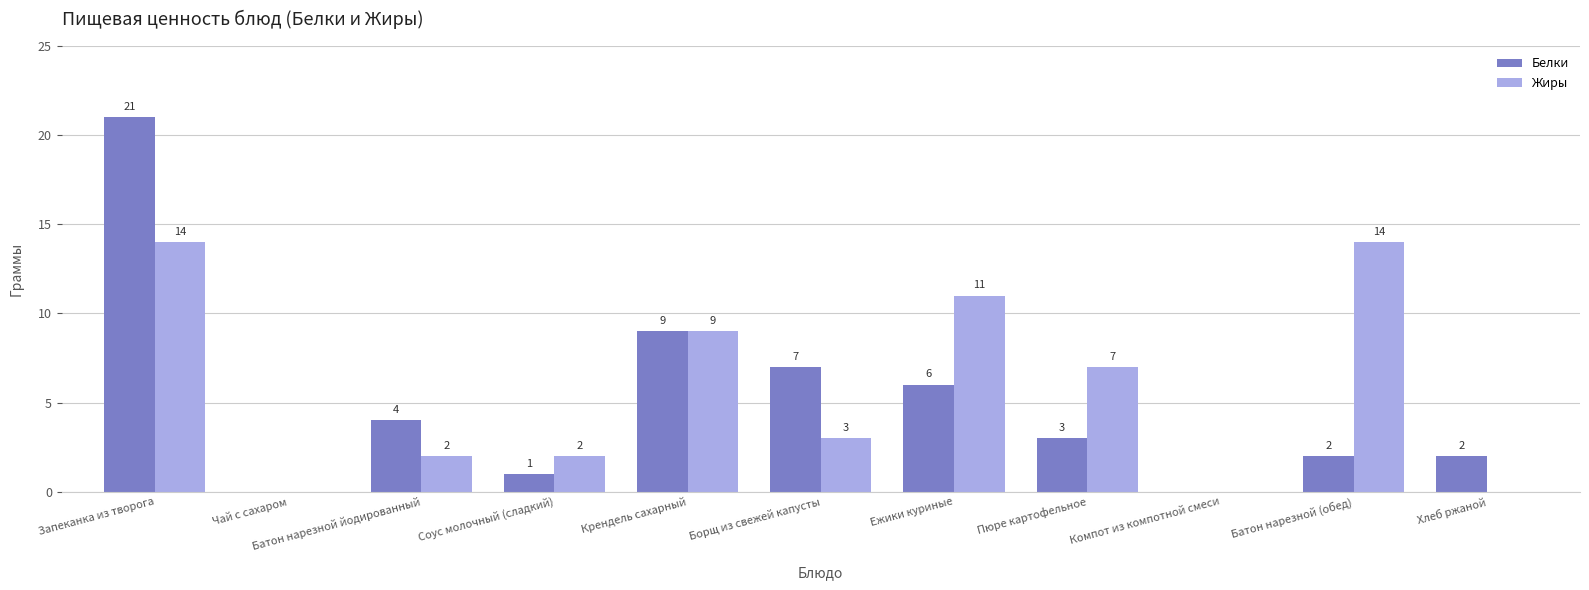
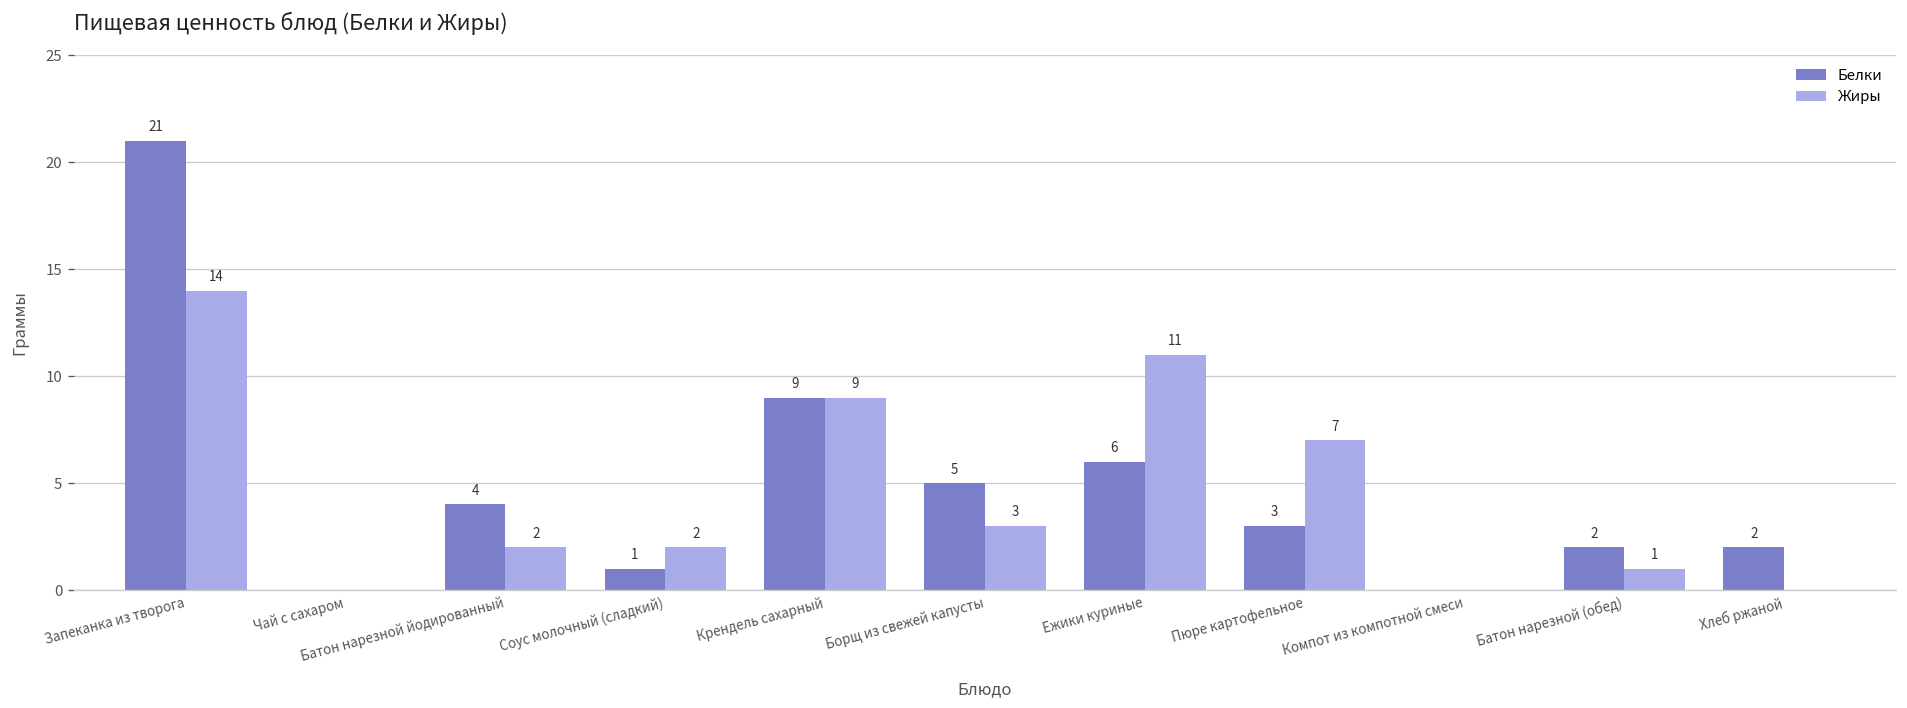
Белки, Борщ из свежей капусты: 7 -> 5
Жиры, Батон нарезной (обед): 14 -> 1
